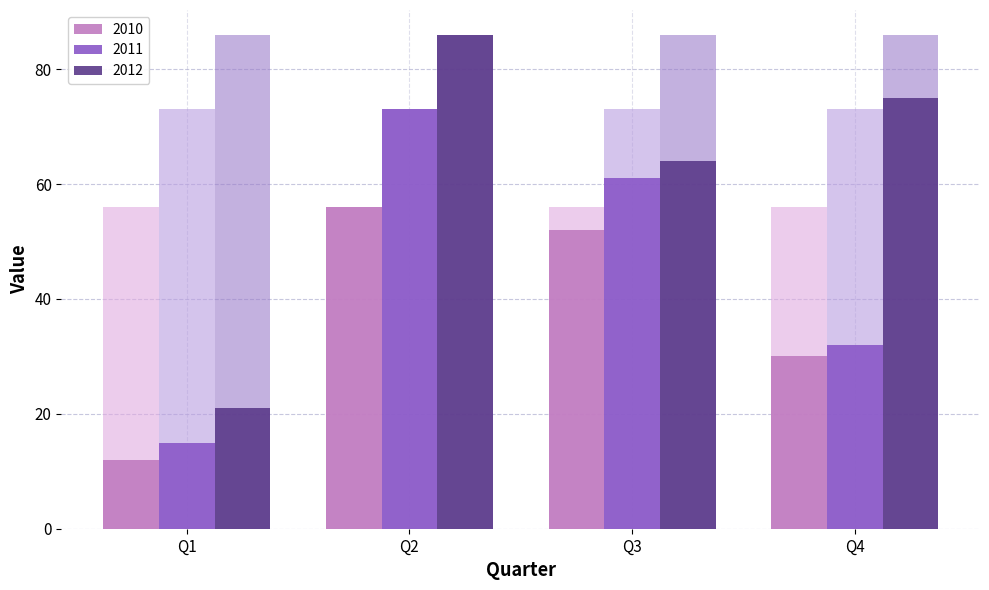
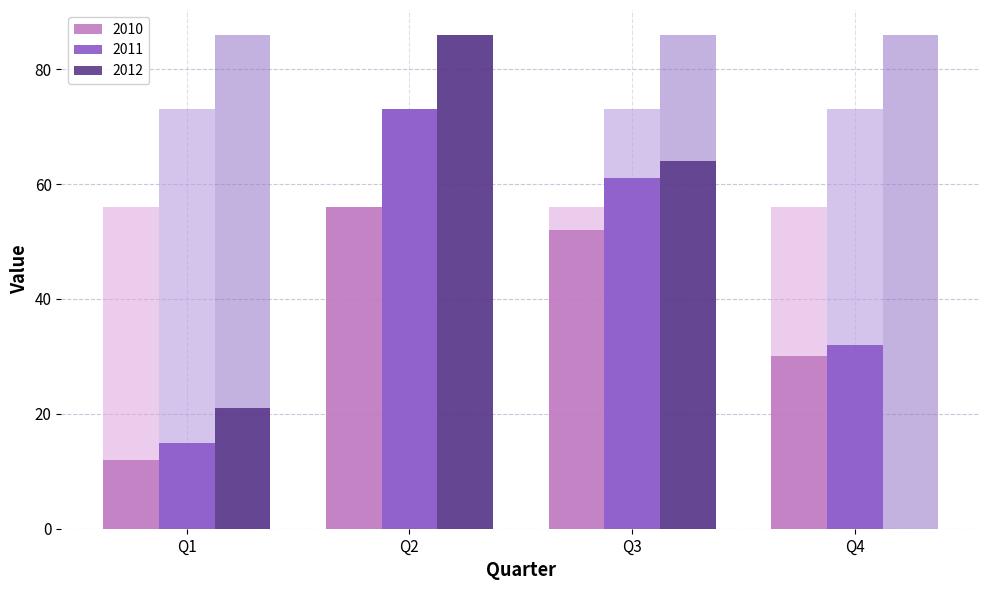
2012, Q4: 75 -> 0
